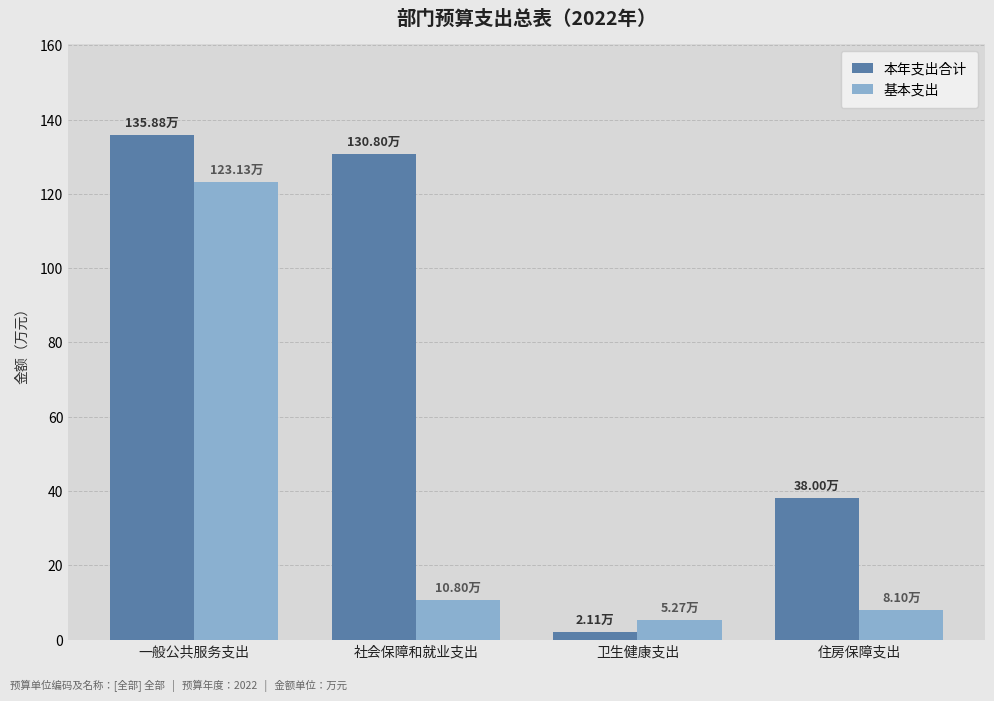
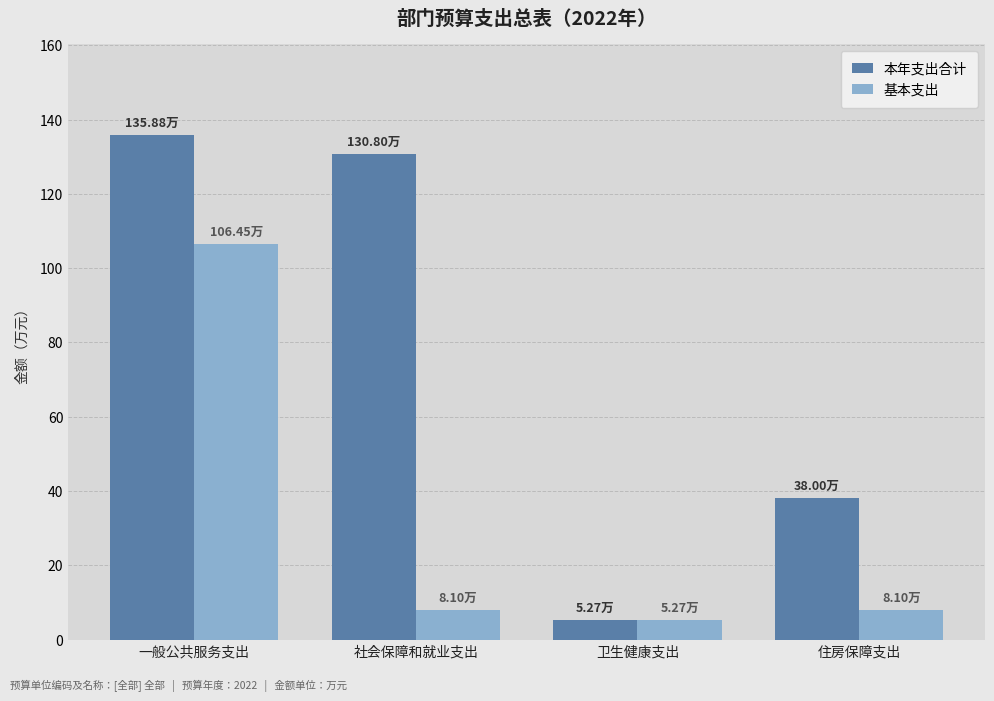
基本支出, 一般公共服务支出: 123.13万 -> 106.45万
基本支出, 社会保障和就业支出: 10.80万 -> 8.10万
本年支出合计, 卫生健康支出: 2.11万 -> 5.27万
